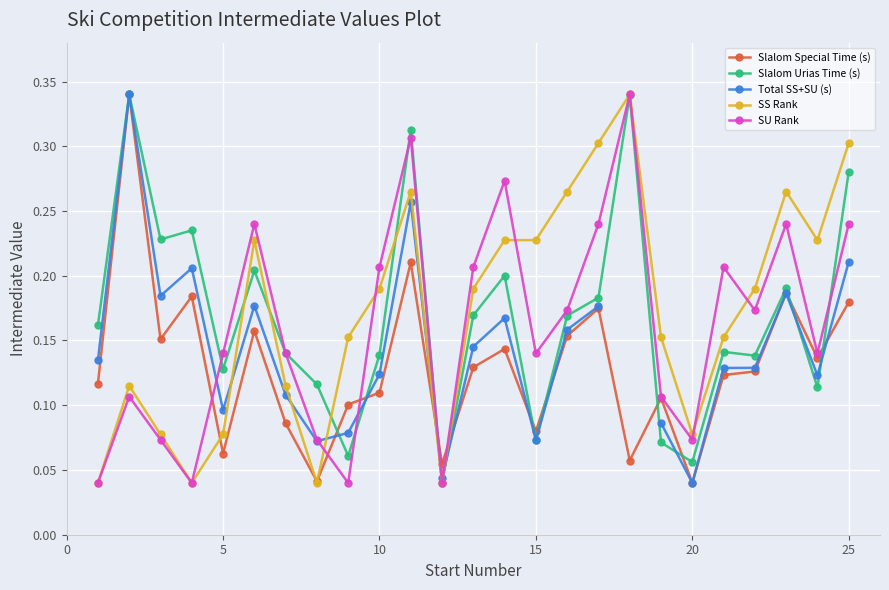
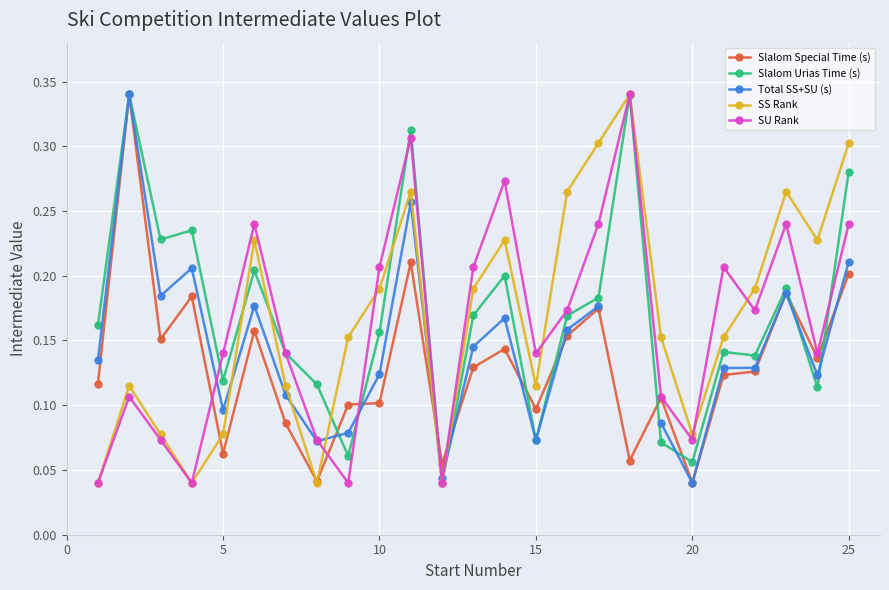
Slalom Urias Time (s), 5: 0.128 -> 0.119
Slalom Special Time (s), 10: 0.110 -> 0.102
Slalom Urias Time (s), 10: 0.139 -> 0.156
Slalom Special Time (s), 15: 0.080 -> 0.097
SS Rank, 15: 0.228 -> 0.115
Slalom Special Time (s), 25: 0.180 -> 0.202
